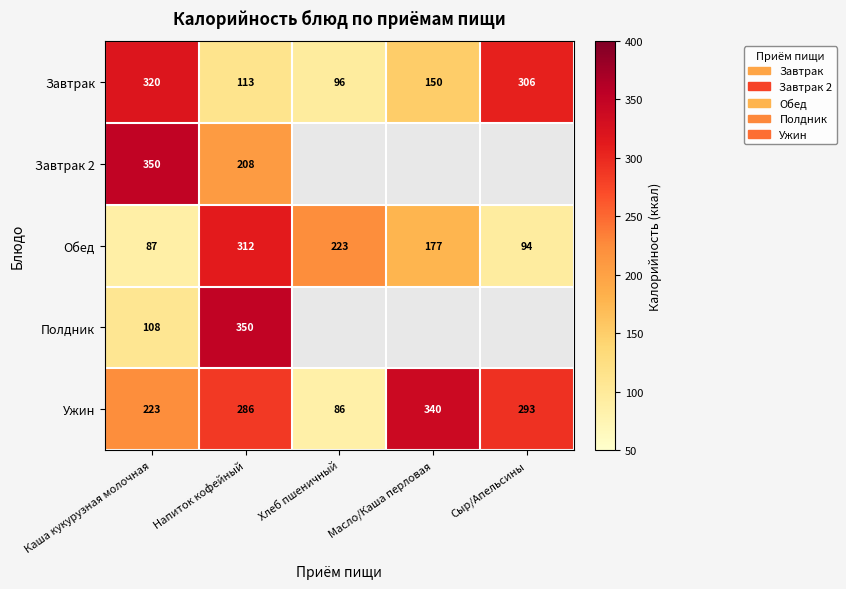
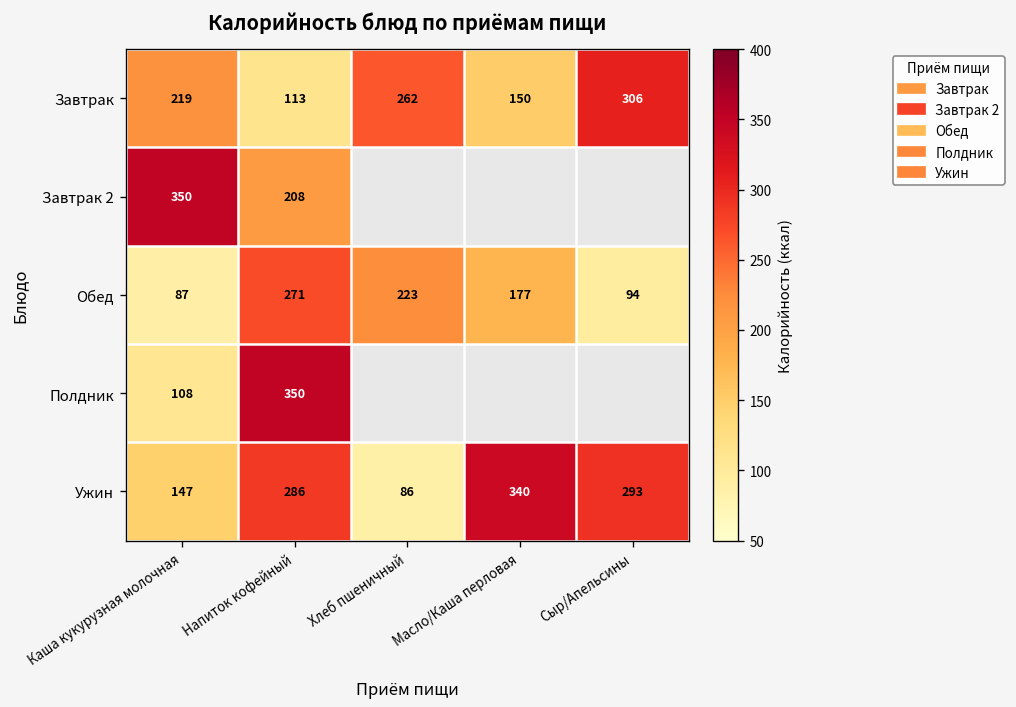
Завтрак, Каша кукурузная молочная: 320 -> 219
Завтрак, Хлеб пшеничный: 96 -> 262
Обед, Напиток кофейный: 312 -> 271
Ужин, Каша кукурузная молочная: 223 -> 147
